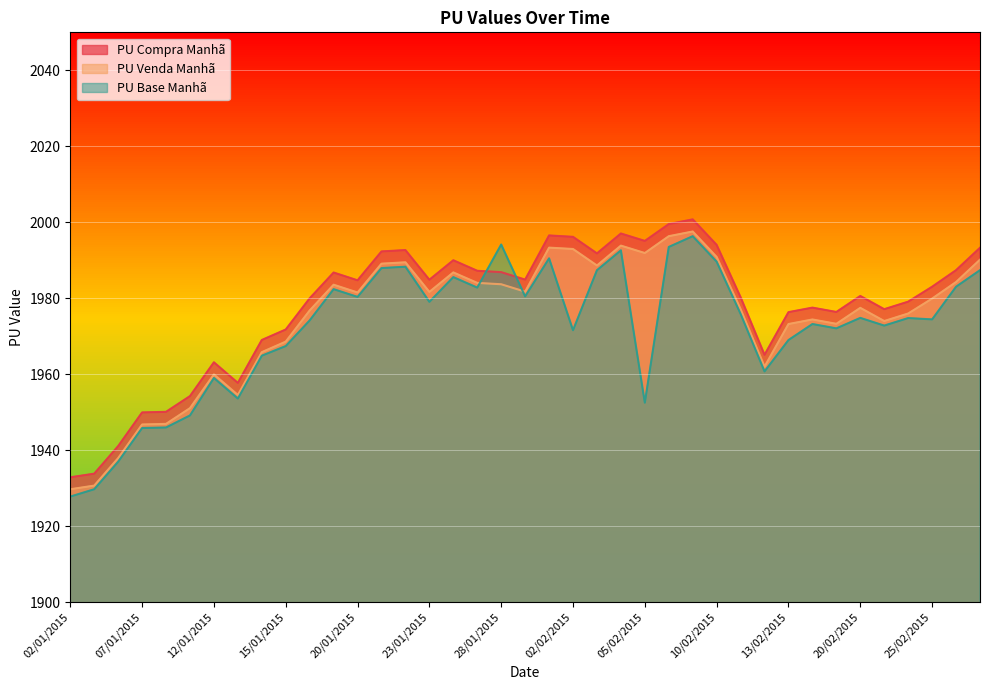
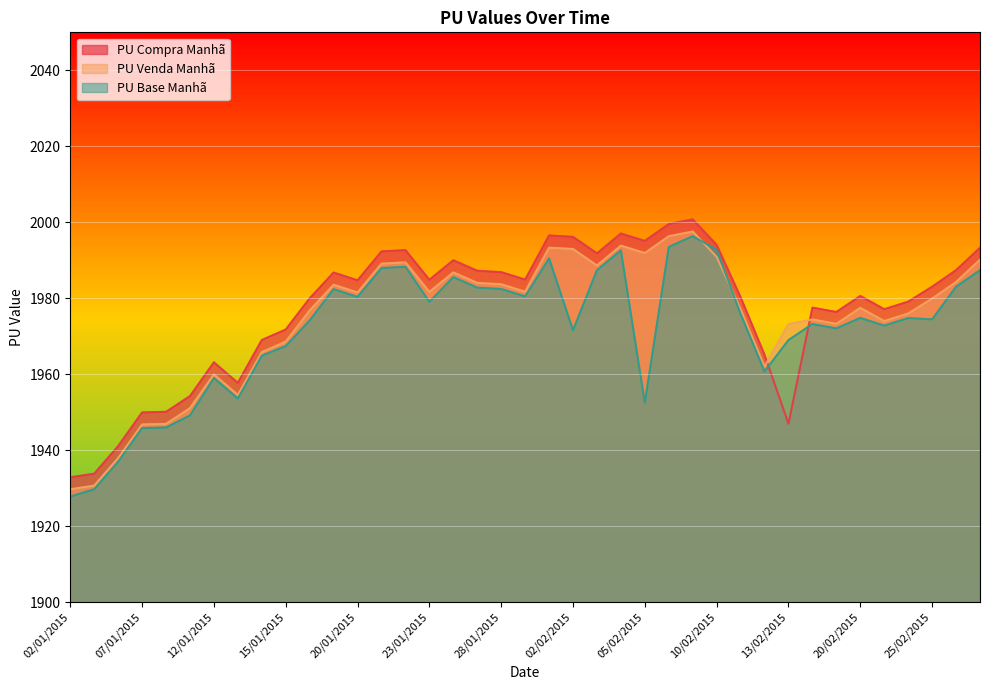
PU Base Manhã, 28/01/2015: 1994 -> 1982
PU Base Manhã, 10/02/2015: 1990 -> 1993
PU Compra Manhã, 13/02/2015: 1976 -> 1947
